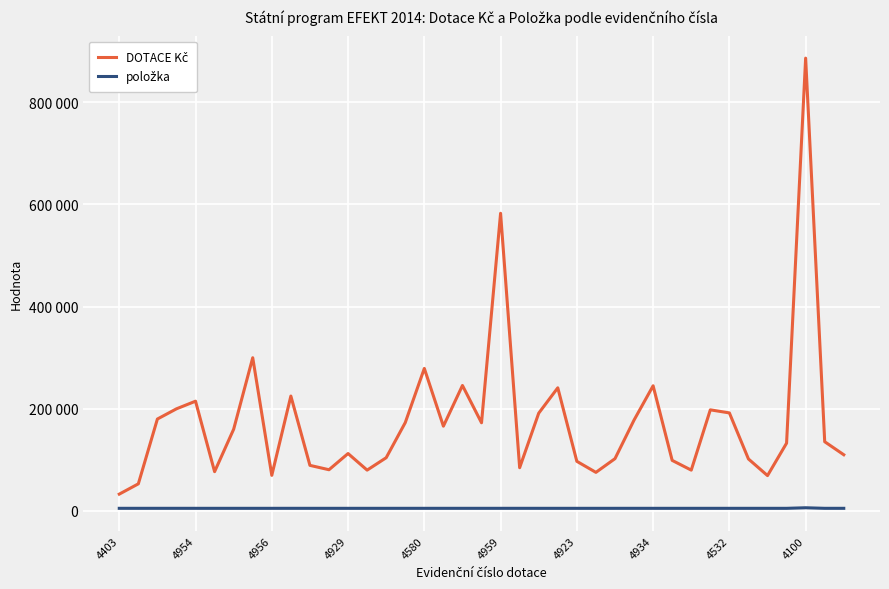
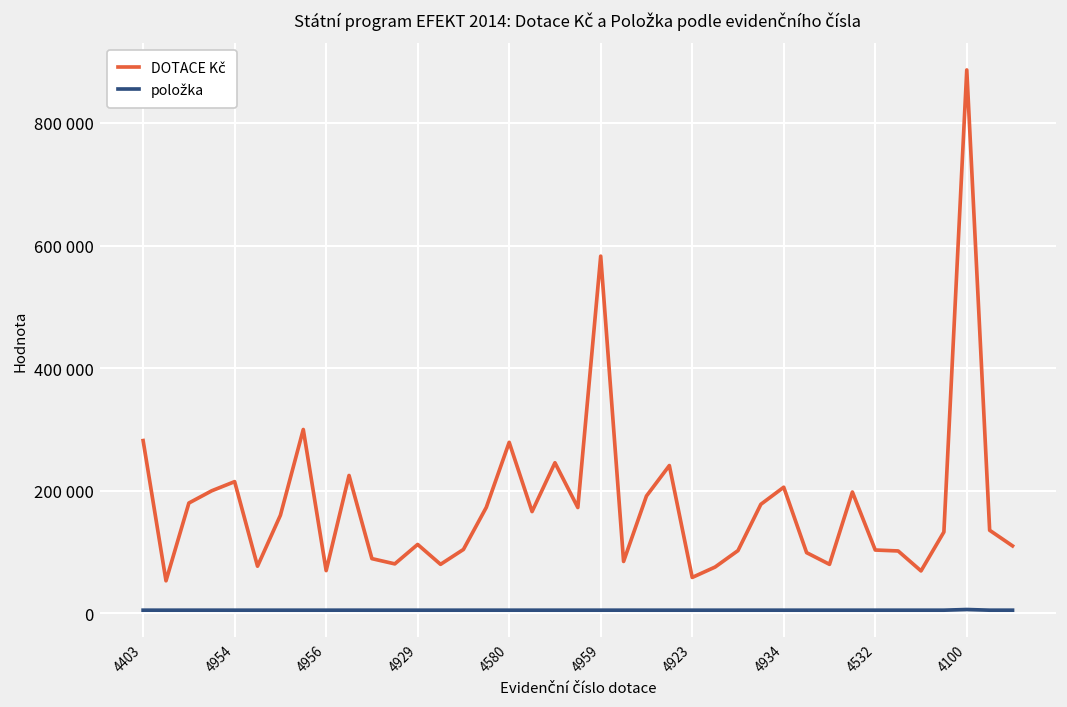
DOTACE Kč, 4403: 30000 -> 280000
DOTACE Kč, 4923: 100000 -> 60000
DOTACE Kč, 4934: 250000 -> 210000
DOTACE Kč, 4532: 190000 -> 100000
